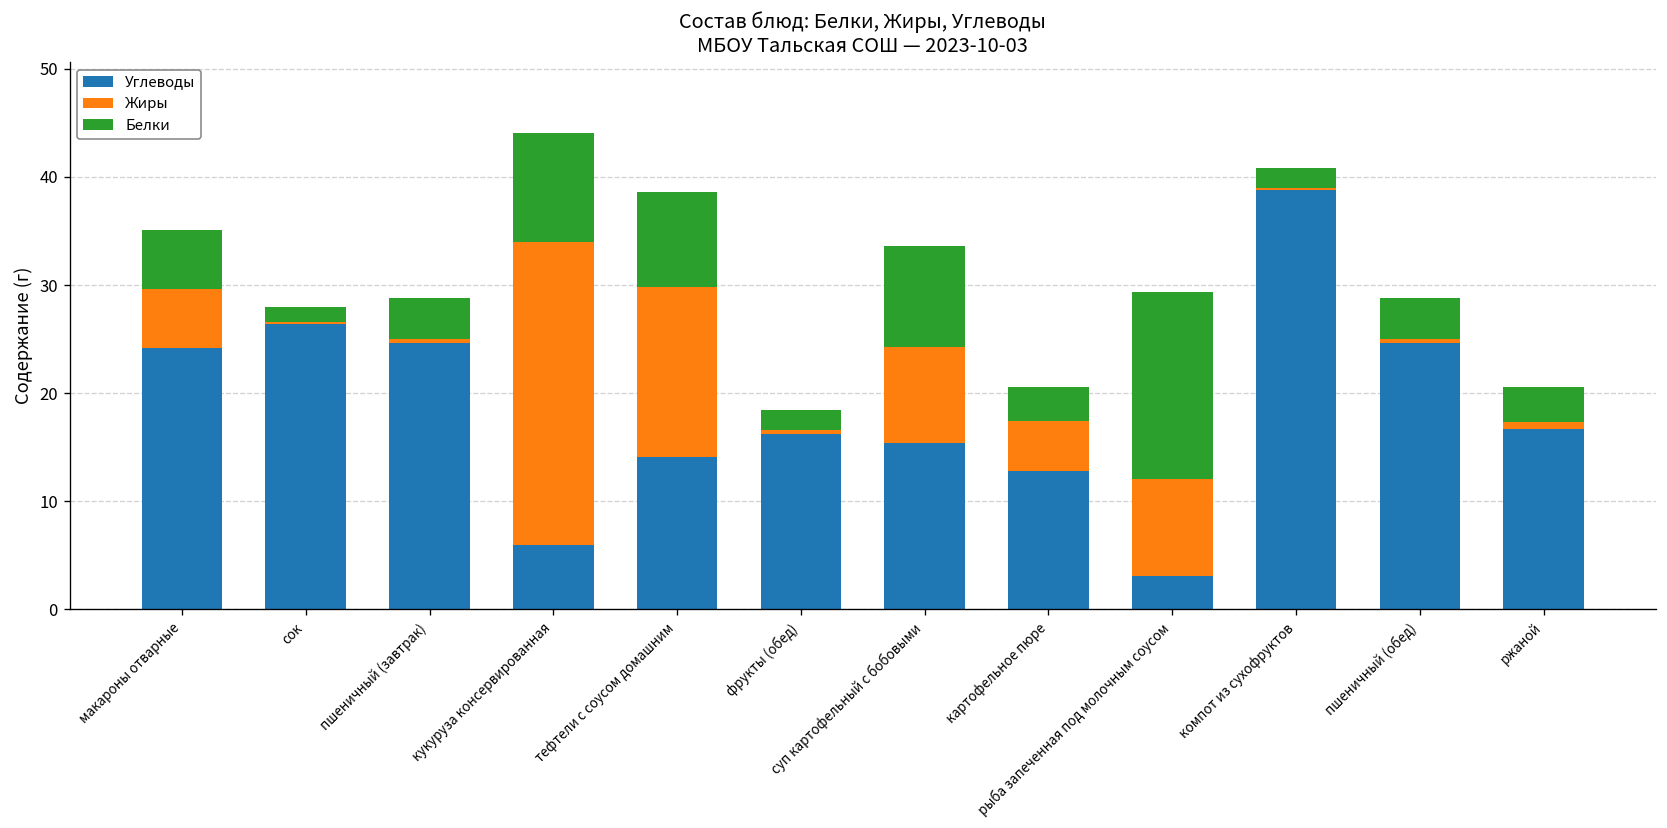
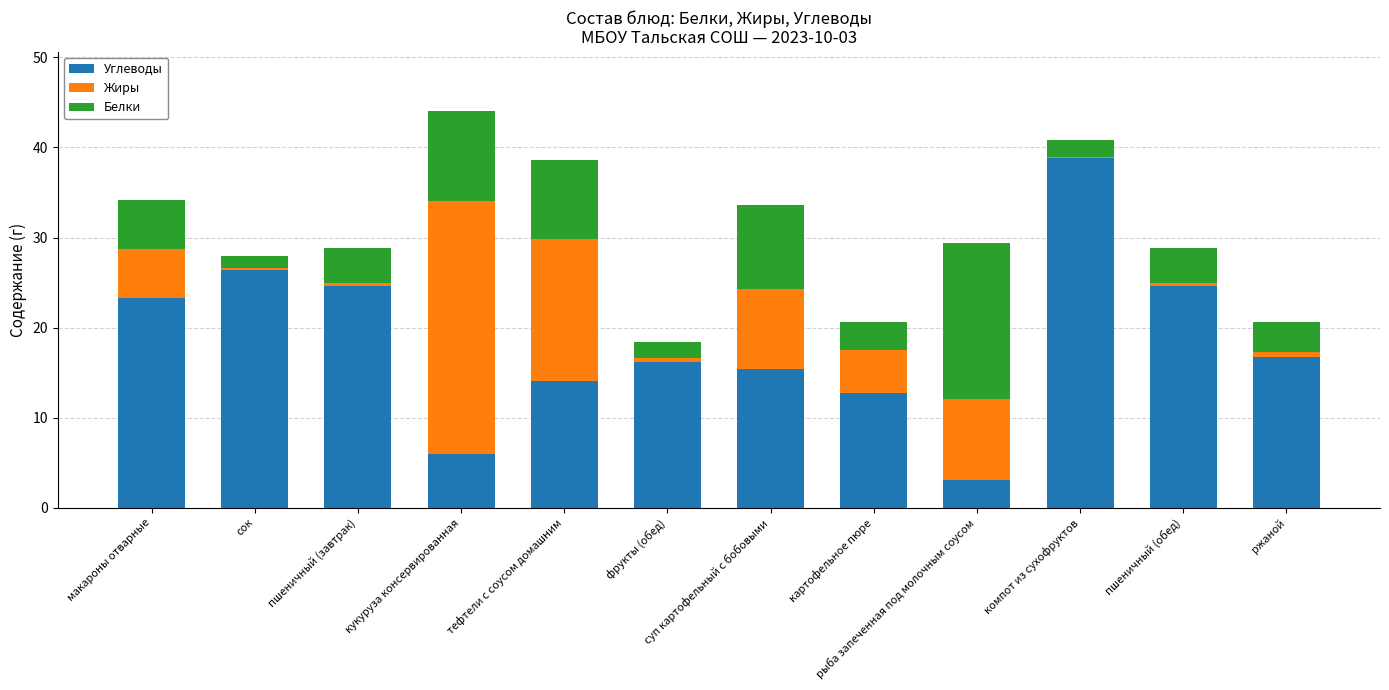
Углеводы, макароны отварные: 24 -> 23
